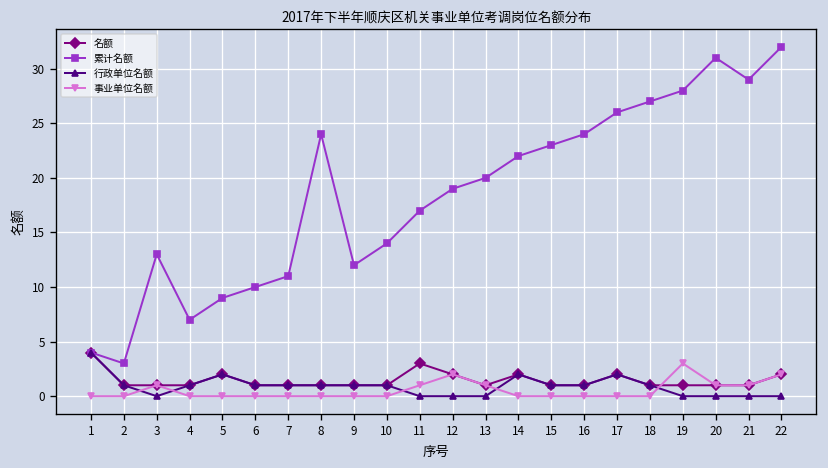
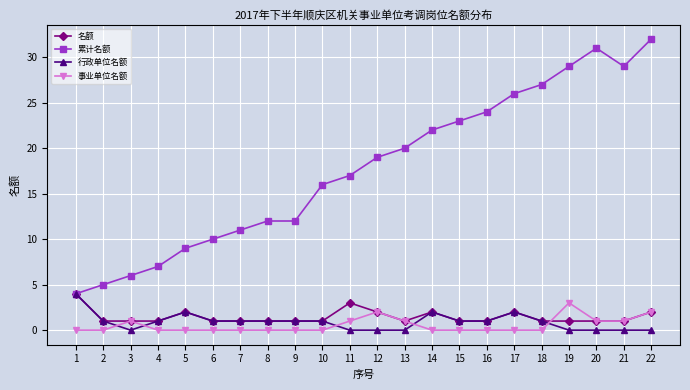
累计名额, 2: 3 -> 5
累计名额, 3: 13 -> 6
累计名额, 8: 24 -> 12
累计名额, 10: 14 -> 16
累计名额, 19: 28 -> 29
